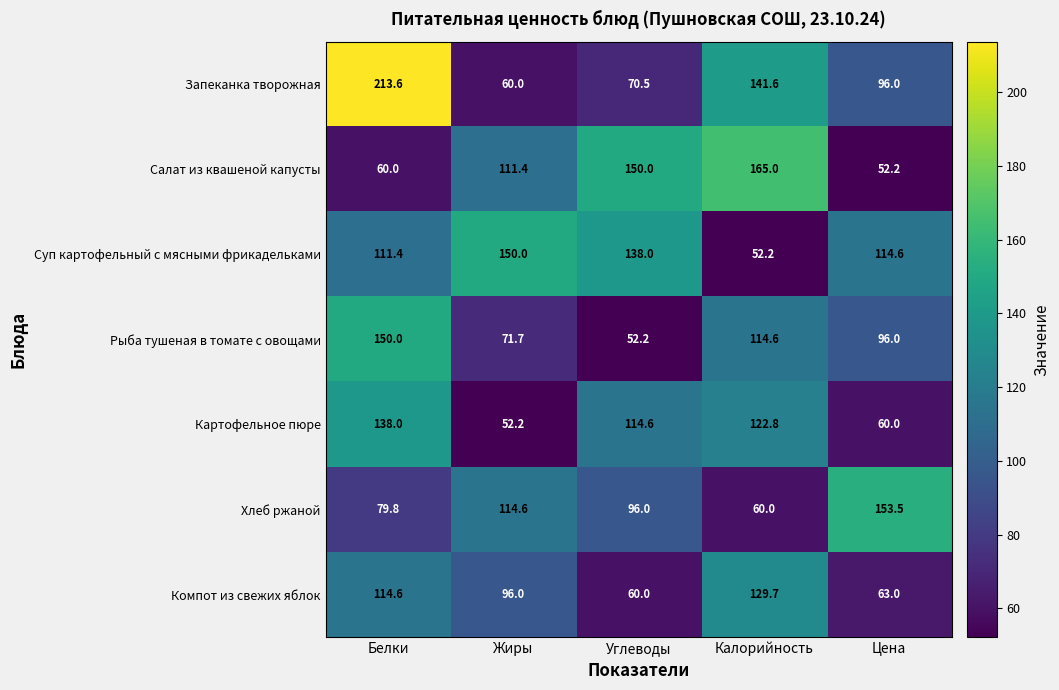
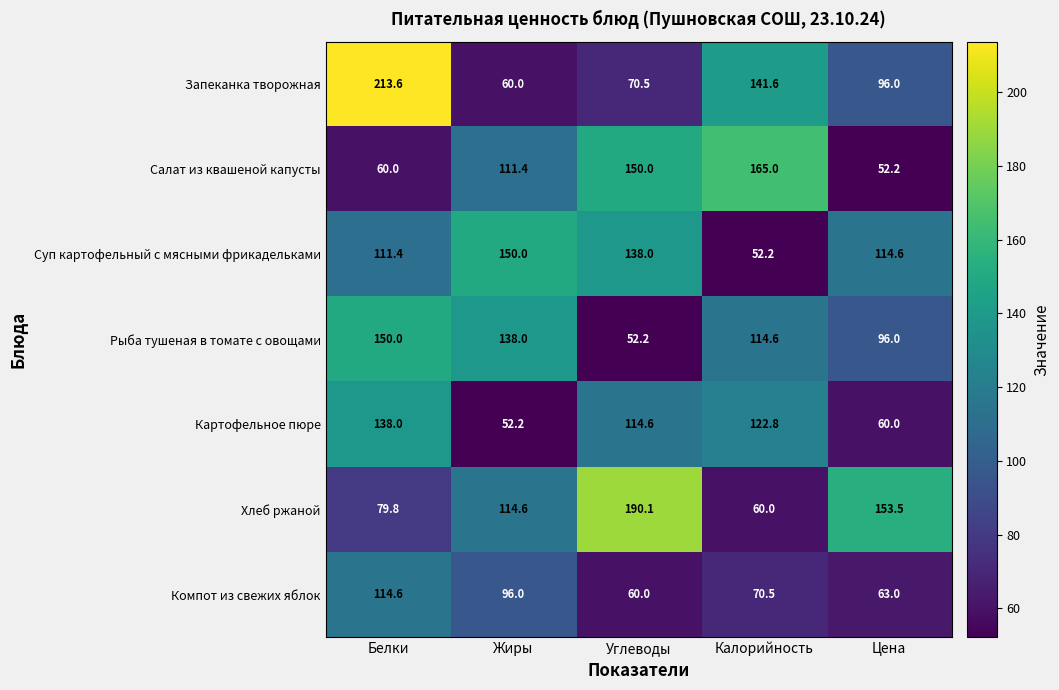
Рыба тушеная в томате с овощами, Жиры: 71.7 -> 138.0
Хлеб ржаной, Углеводы: 96.0 -> 190.1
Компот из свежих яблок, Калорийность: 129.7 -> 70.5
